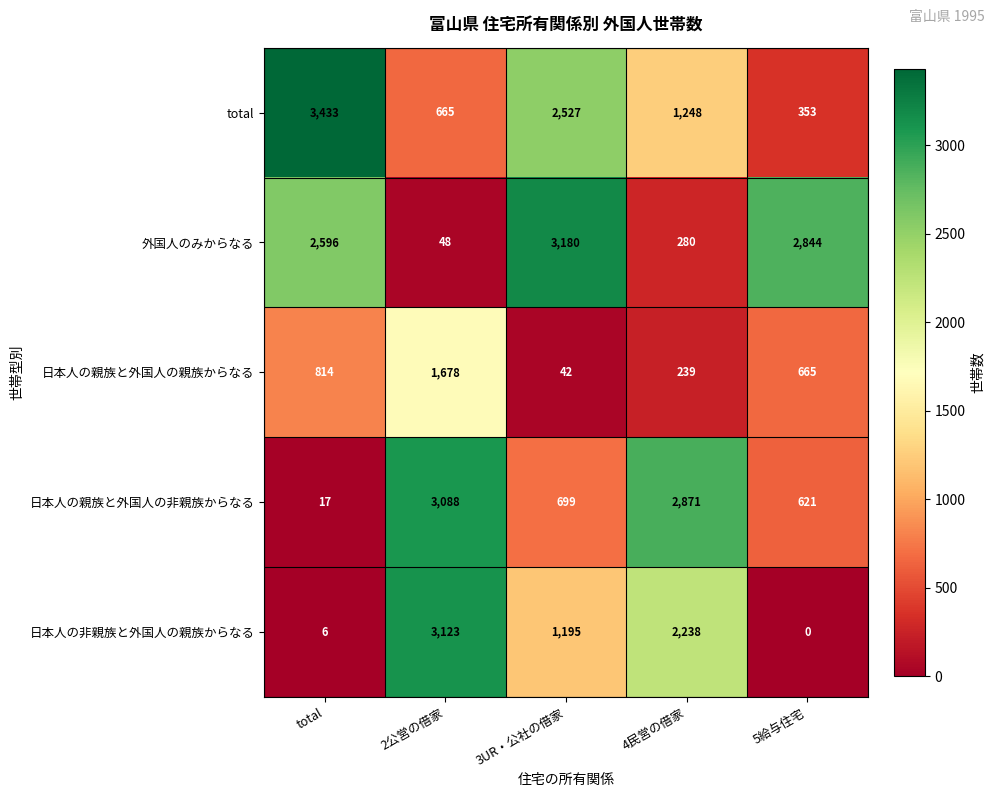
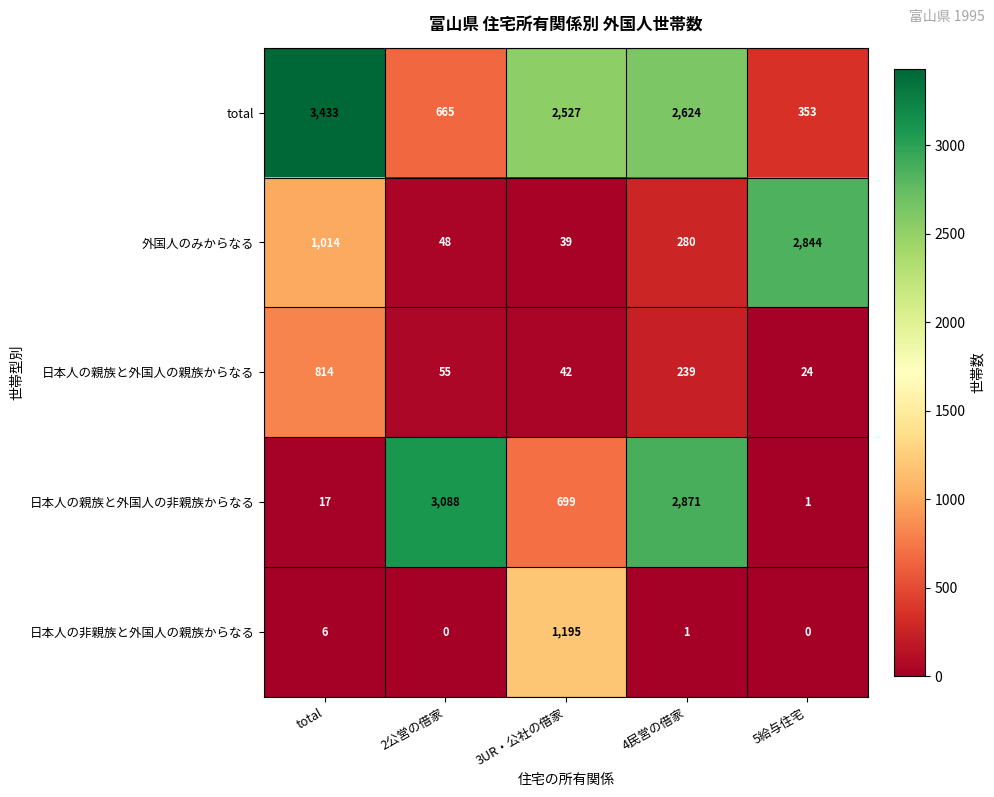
total, 4民営の借家: 1,248 -> 2,624
外国人のみからなる, total: 2,596 -> 1,014
外国人のみからなる, 3UR・公社の借家: 3,180 -> 39
日本人の親族と外国人の親族からなる, 2公営の借家: 1,678 -> 55
日本人の親族と外国人の親族からなる, 5給与住宅: 665 -> 24
日本人の親族と外国人の非親族からなる, 5給与住宅: 621 -> 1
日本人の非親族と外国人の親族からなる, 2公営の借家: 3,123 -> 0
日本人の非親族と外国人の親族からなる, 4民営の借家: 2,238 -> 1
